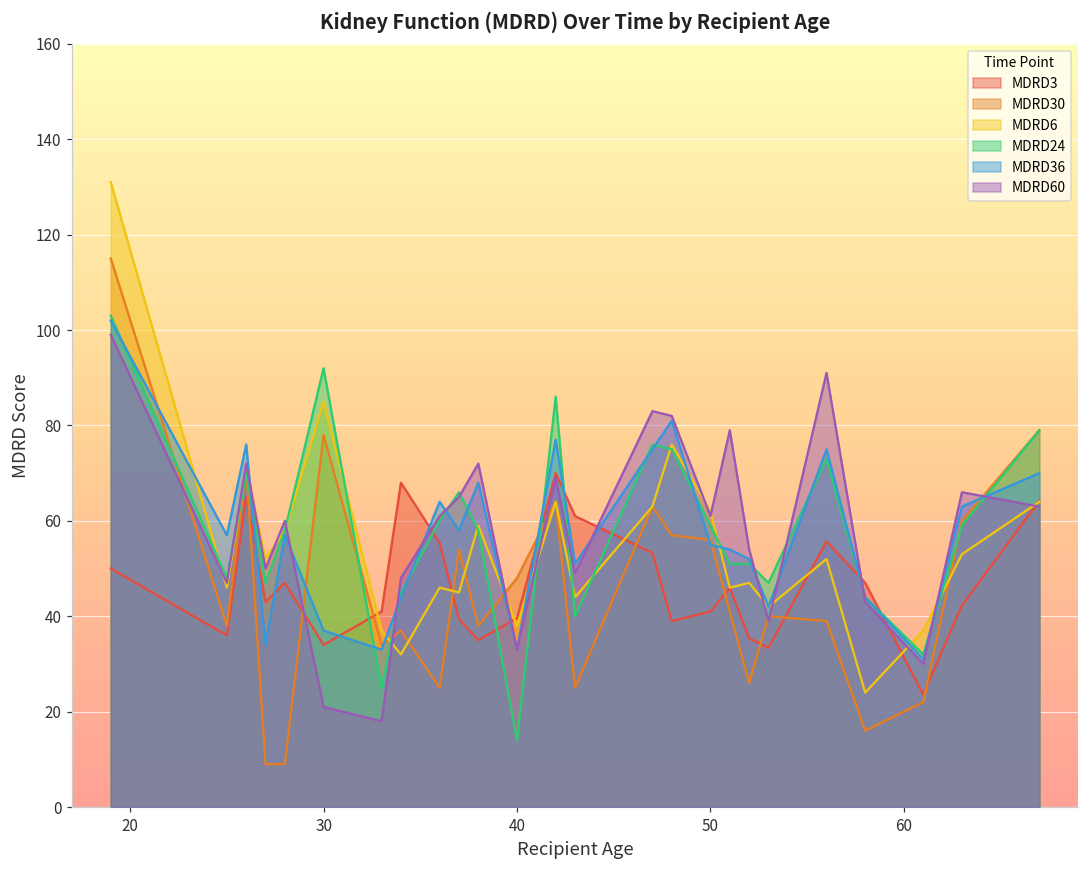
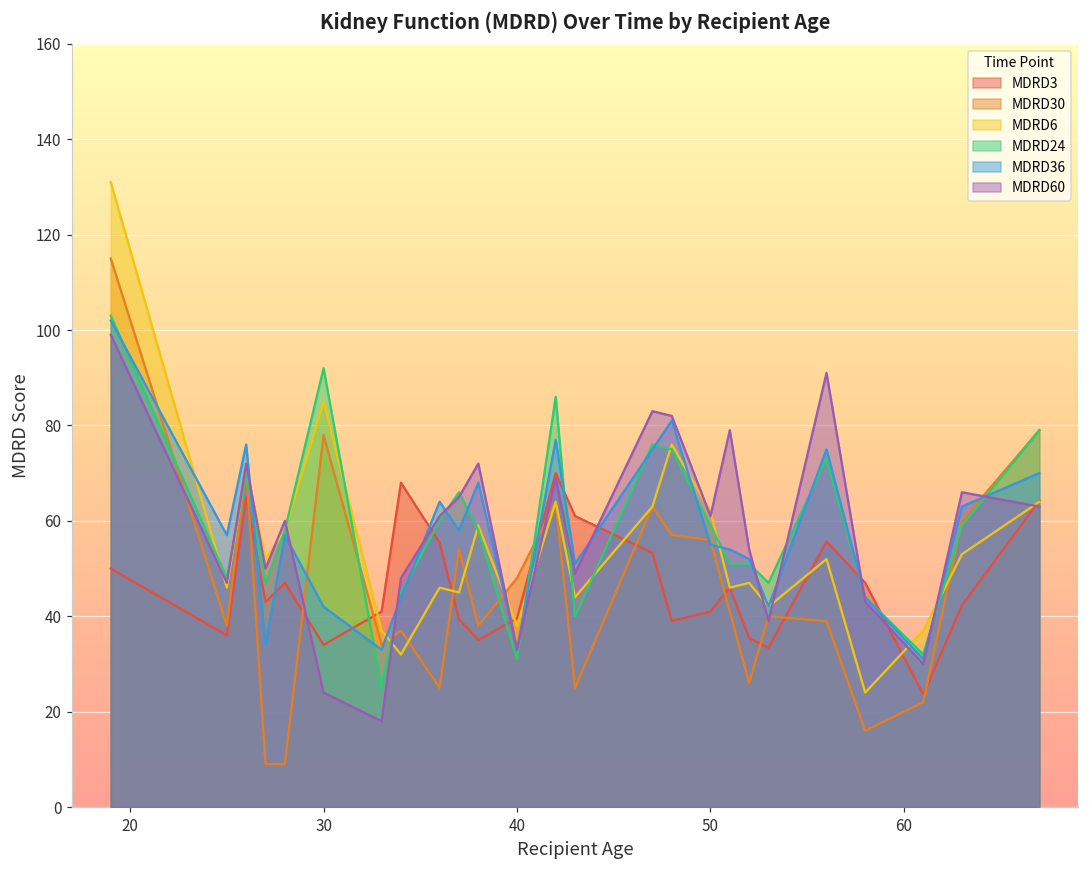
MDRD36, 30: 37 -> 42
MDRD60, 30: 21 -> 24
MDRD24, 40: 14 -> 31
